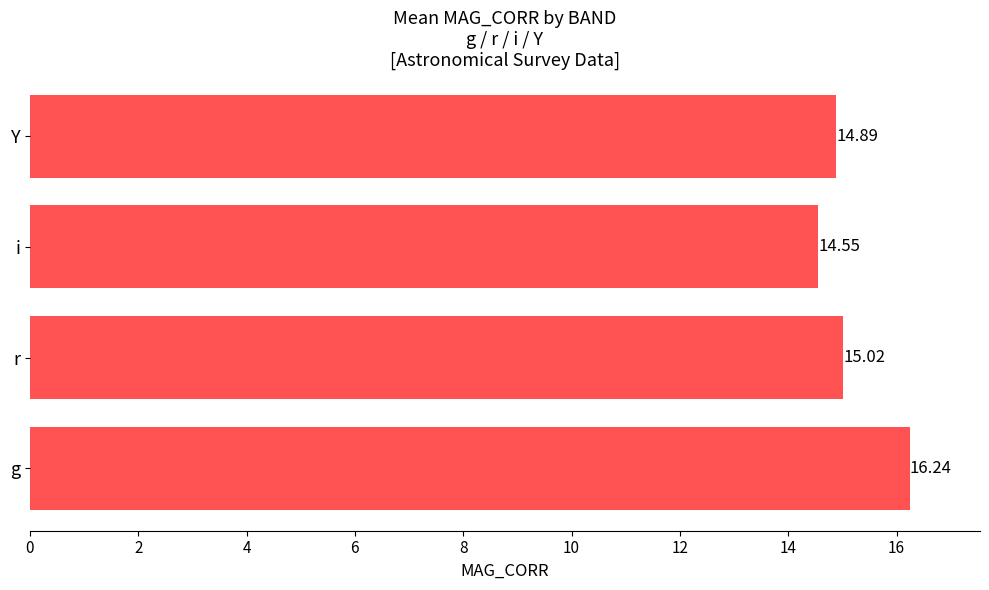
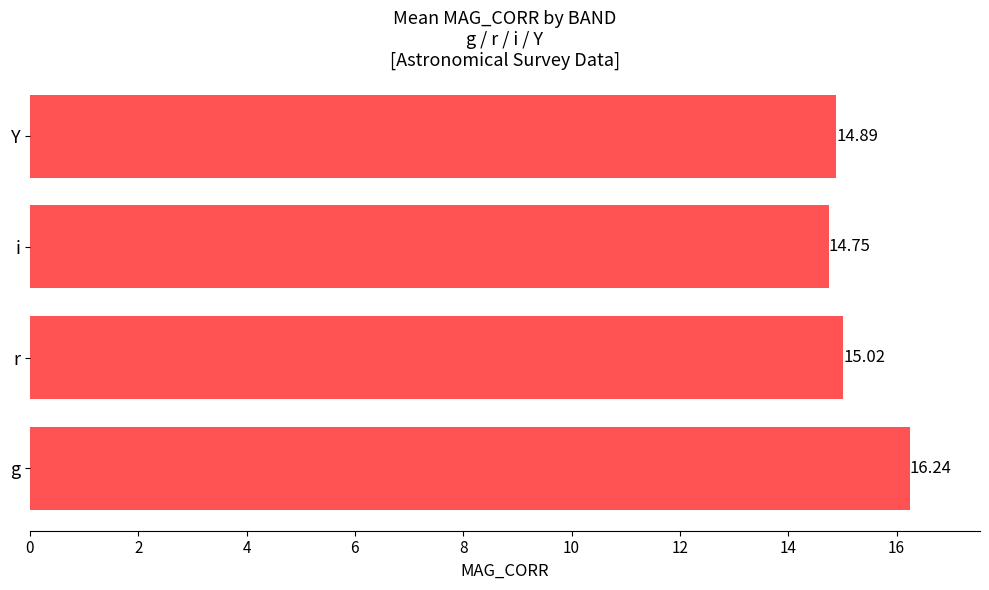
i: 14.55 -> 14.75
